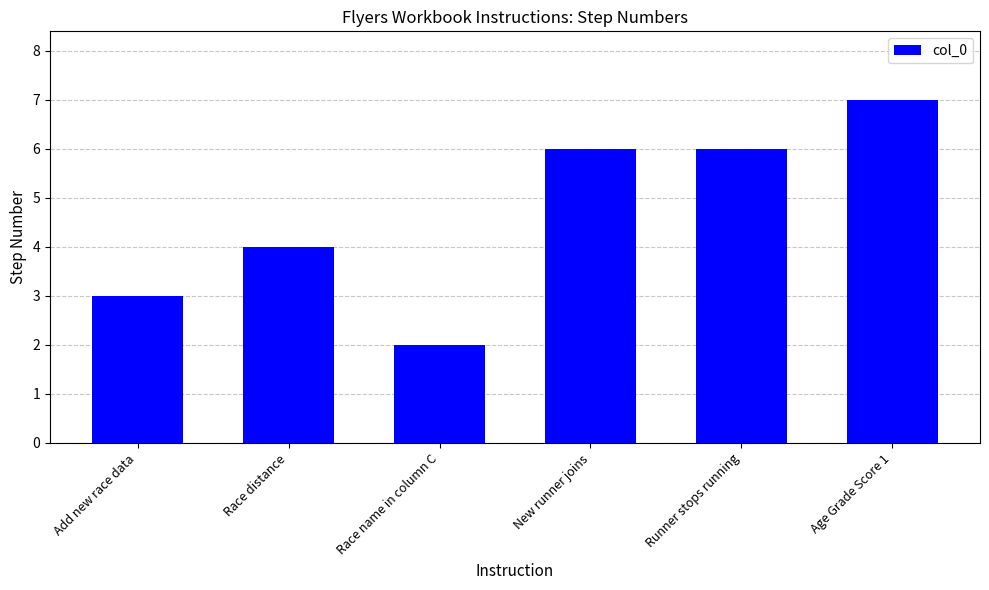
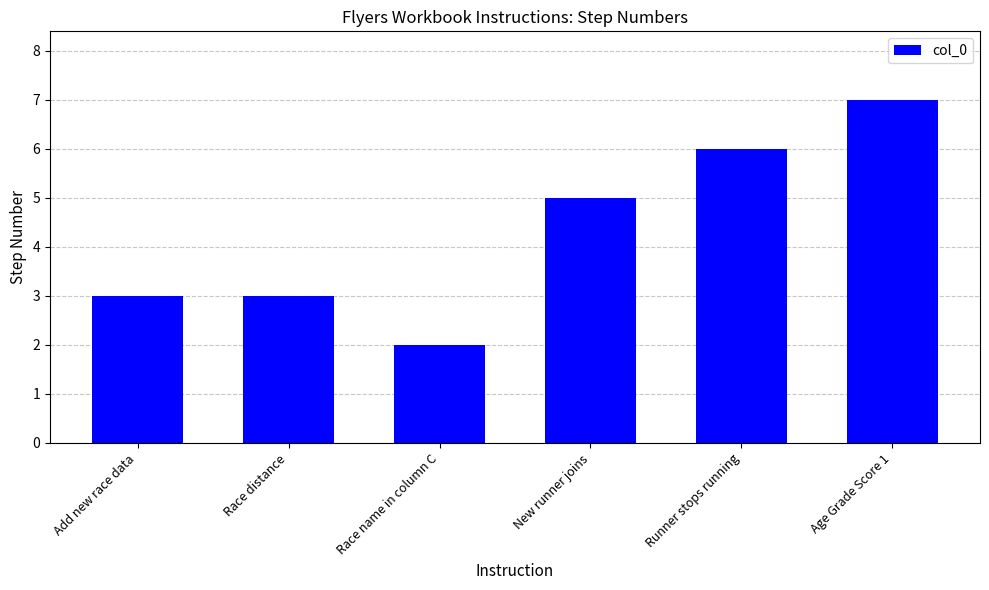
Race distance: 4 -> 3
New runner joins: 6 -> 5
